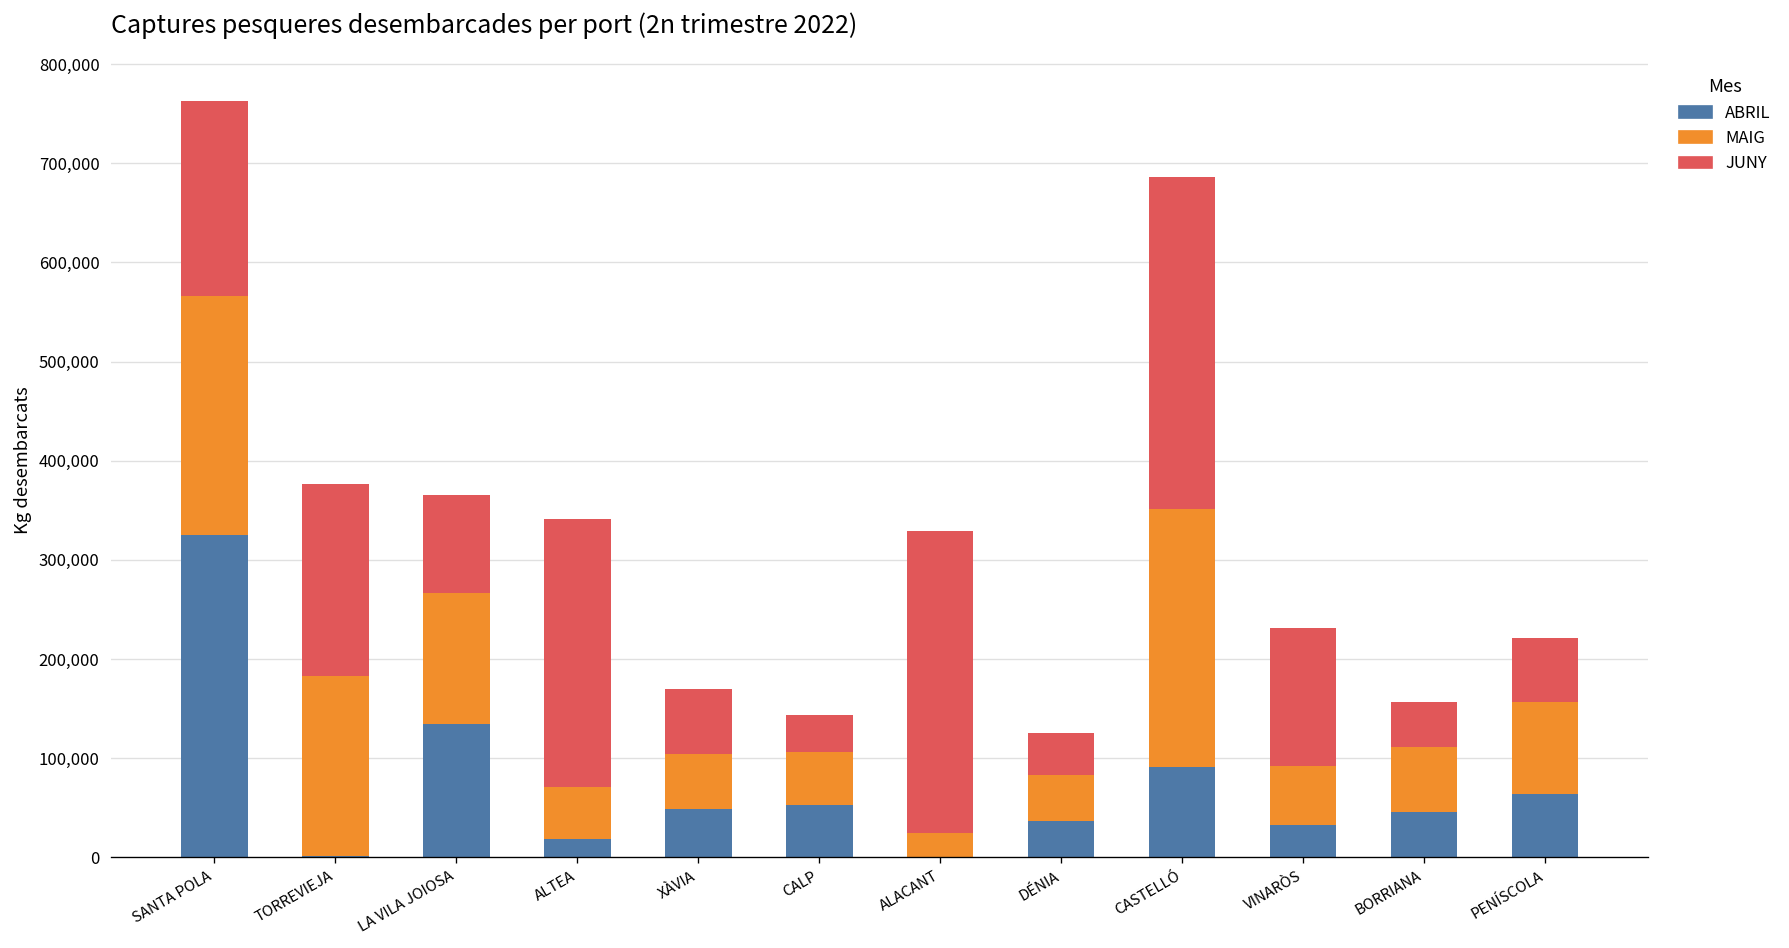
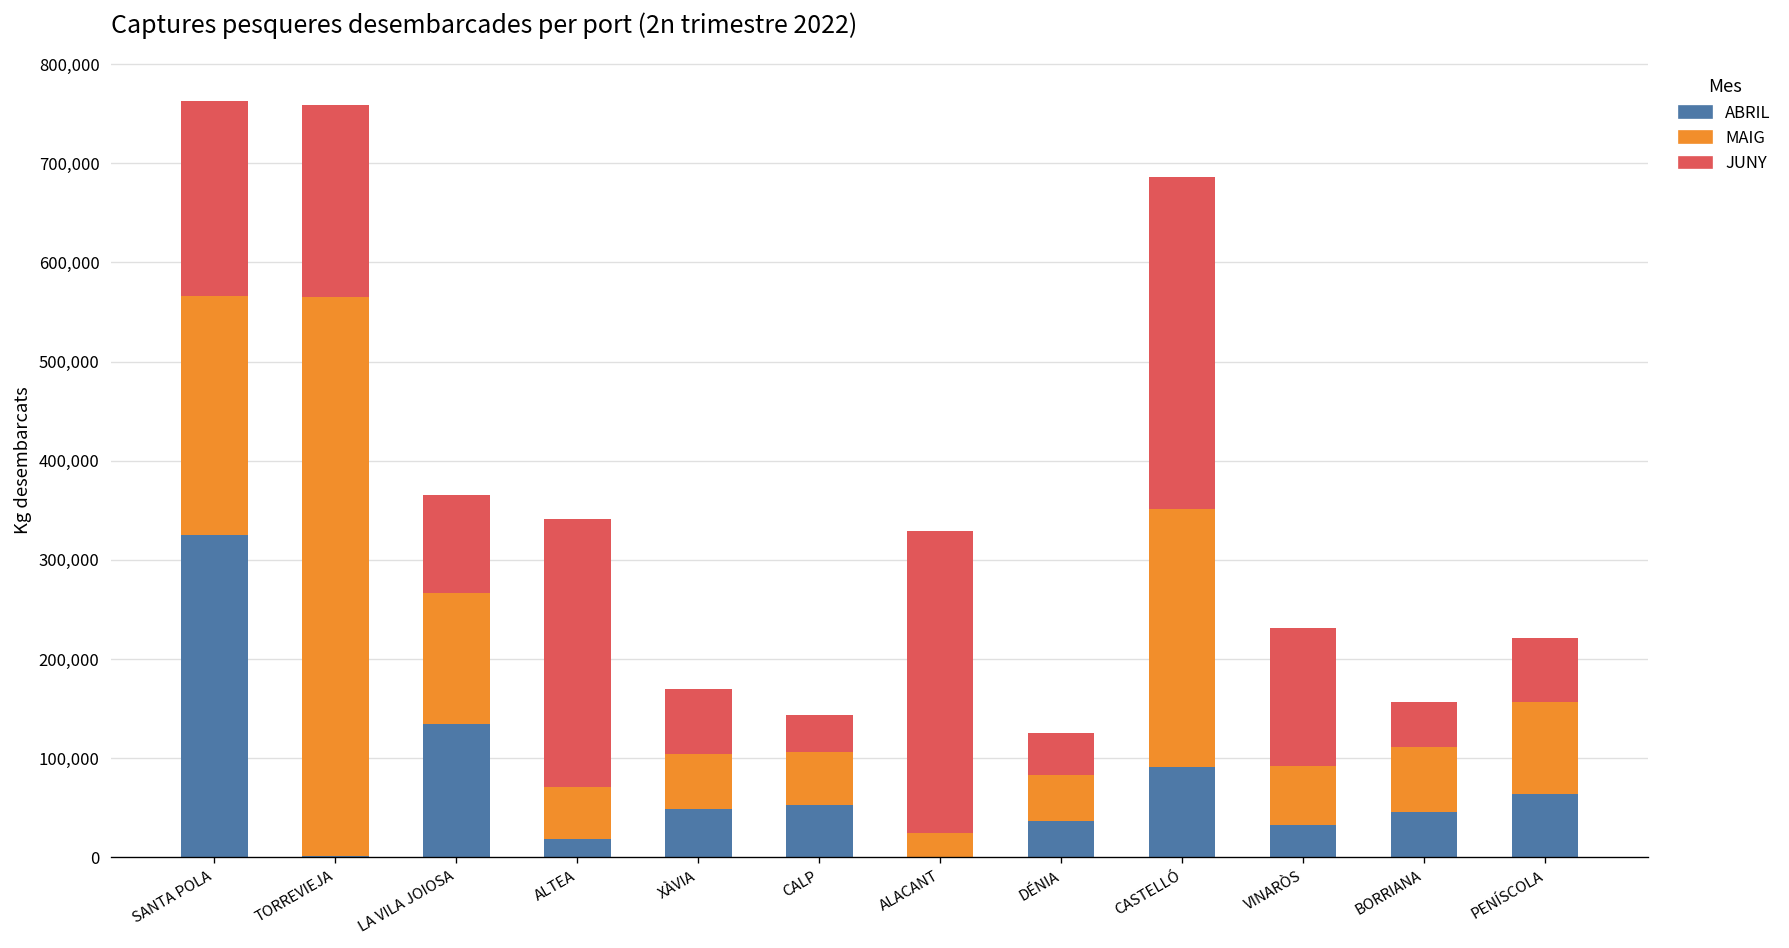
MAIG, TORREVIEJA: 180,000 -> 560,000
